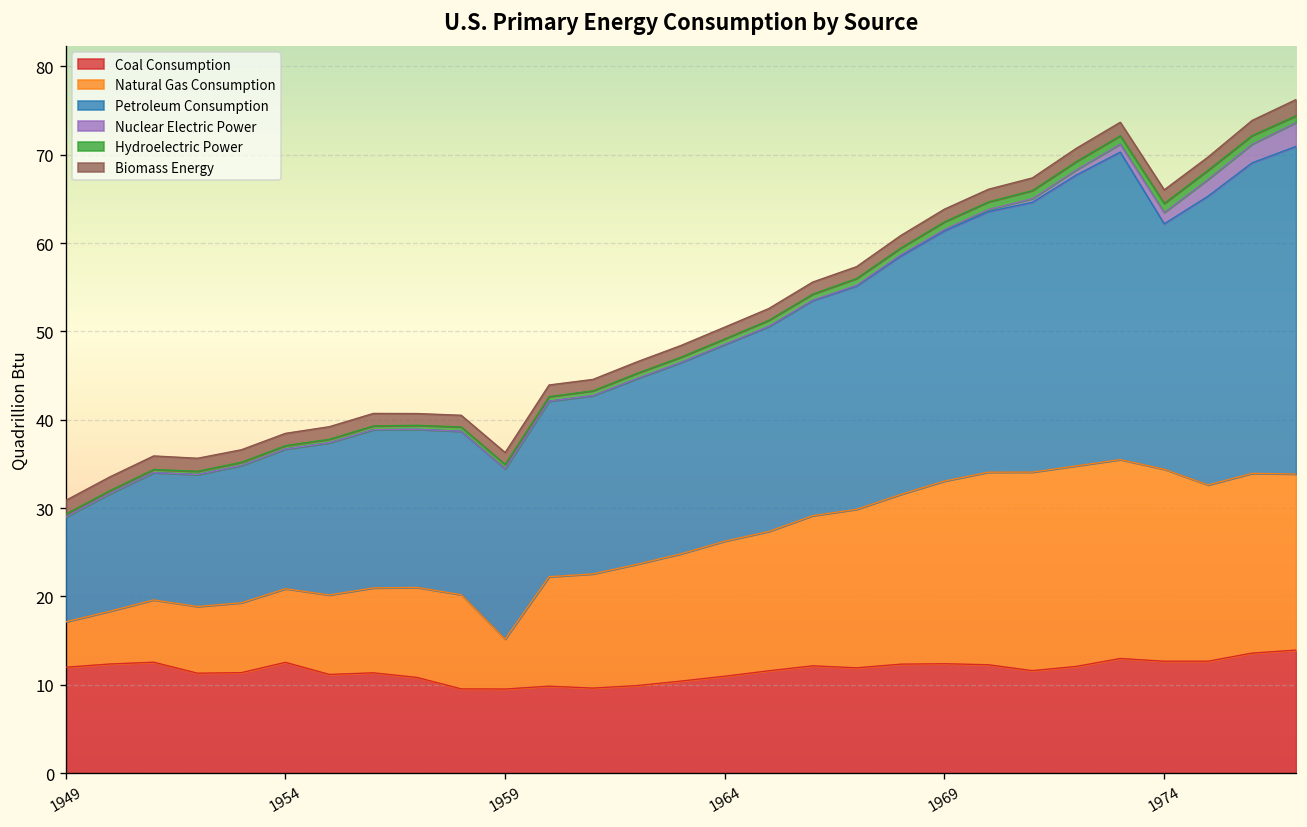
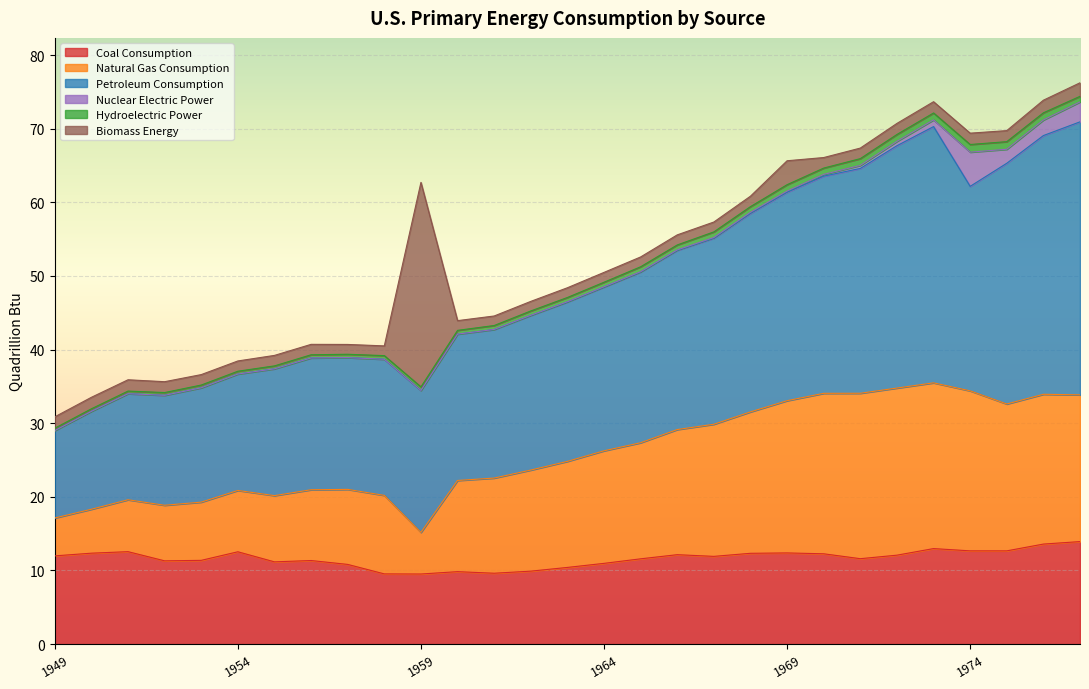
Biomass Energy, 1959: 1 -> 28
Biomass Energy, 1969: 1 -> 3
Nuclear Electric Power, 1974: 1 -> 5
